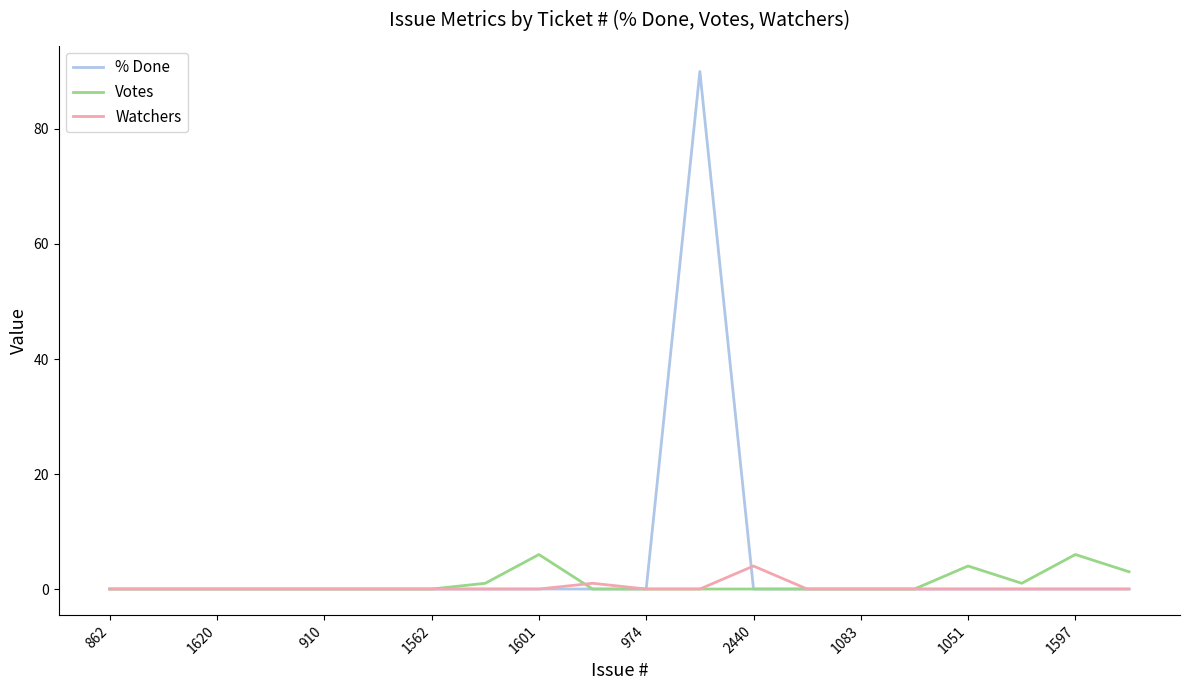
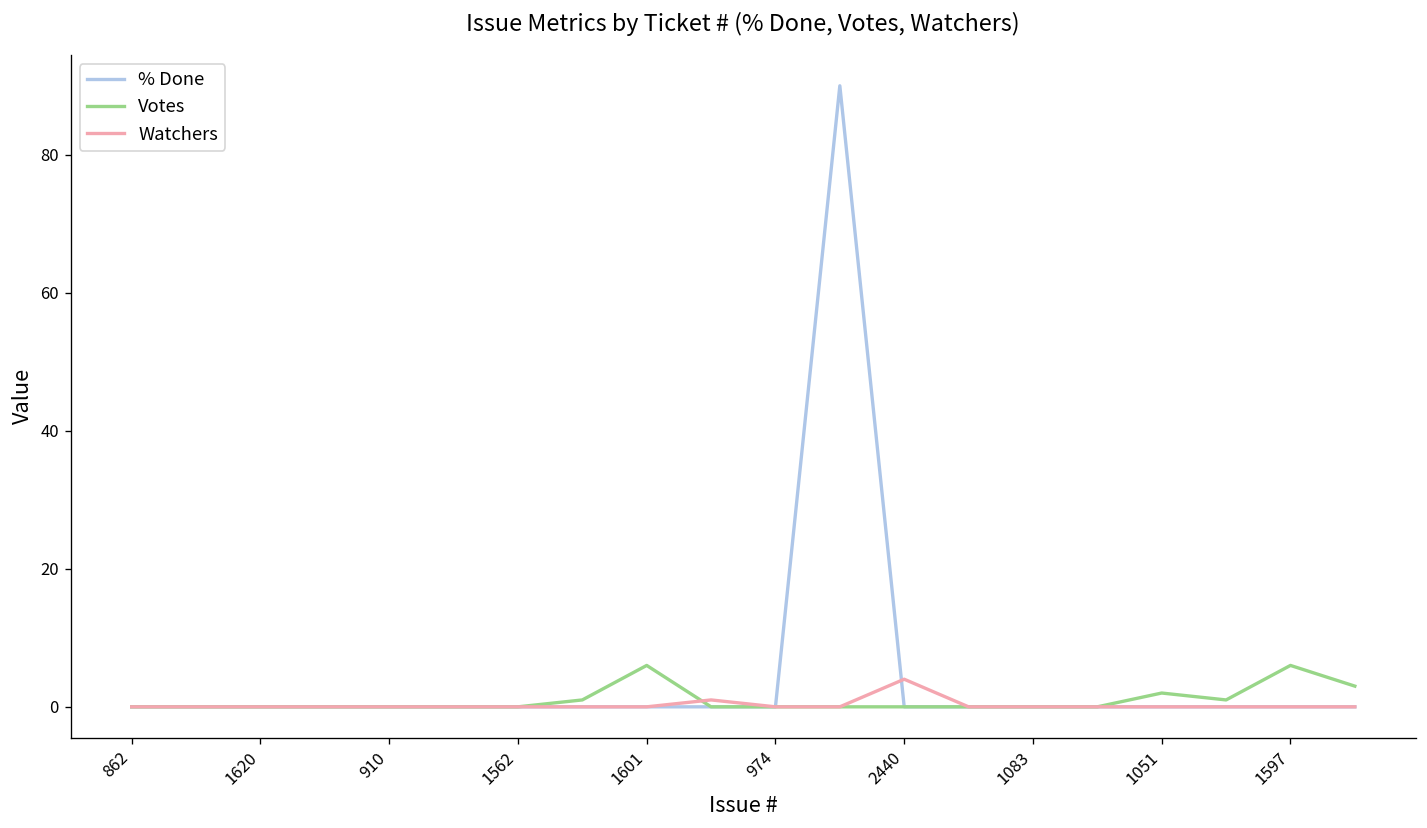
Votes, 1051: 4 -> 2
